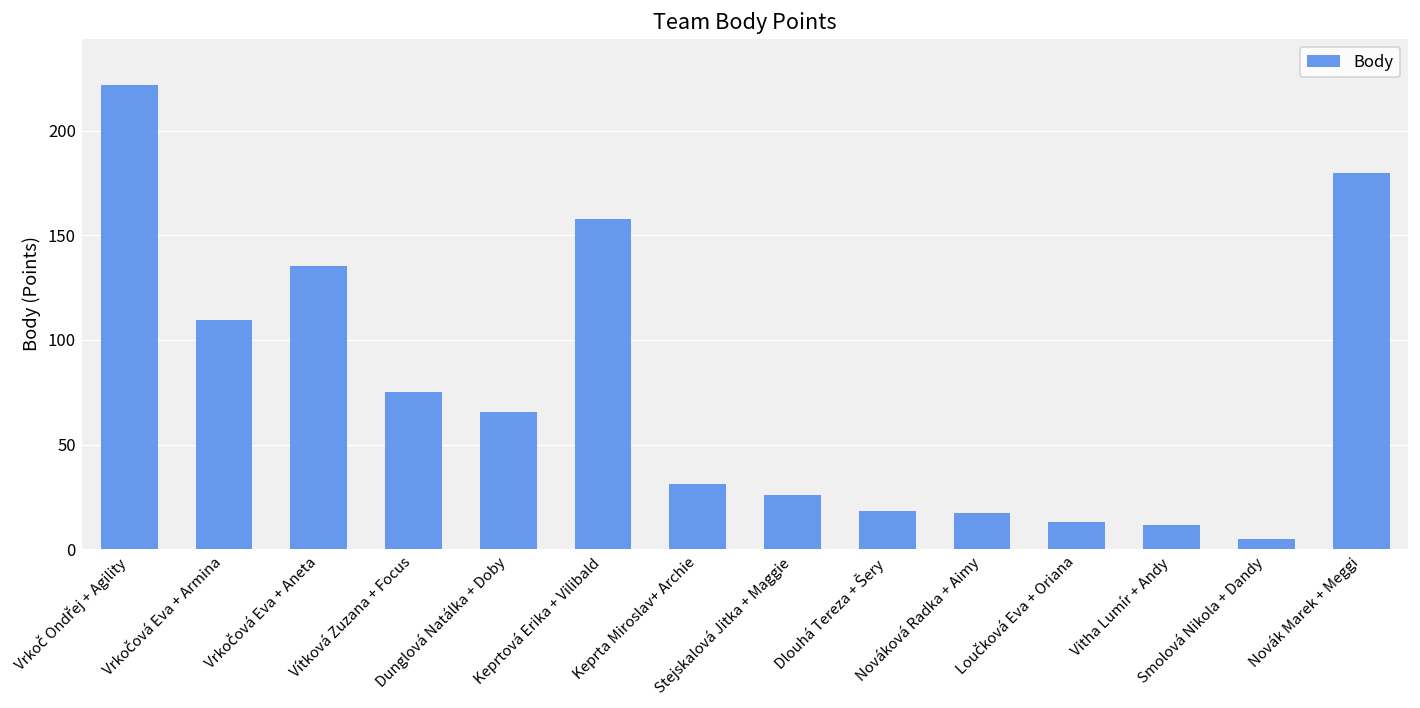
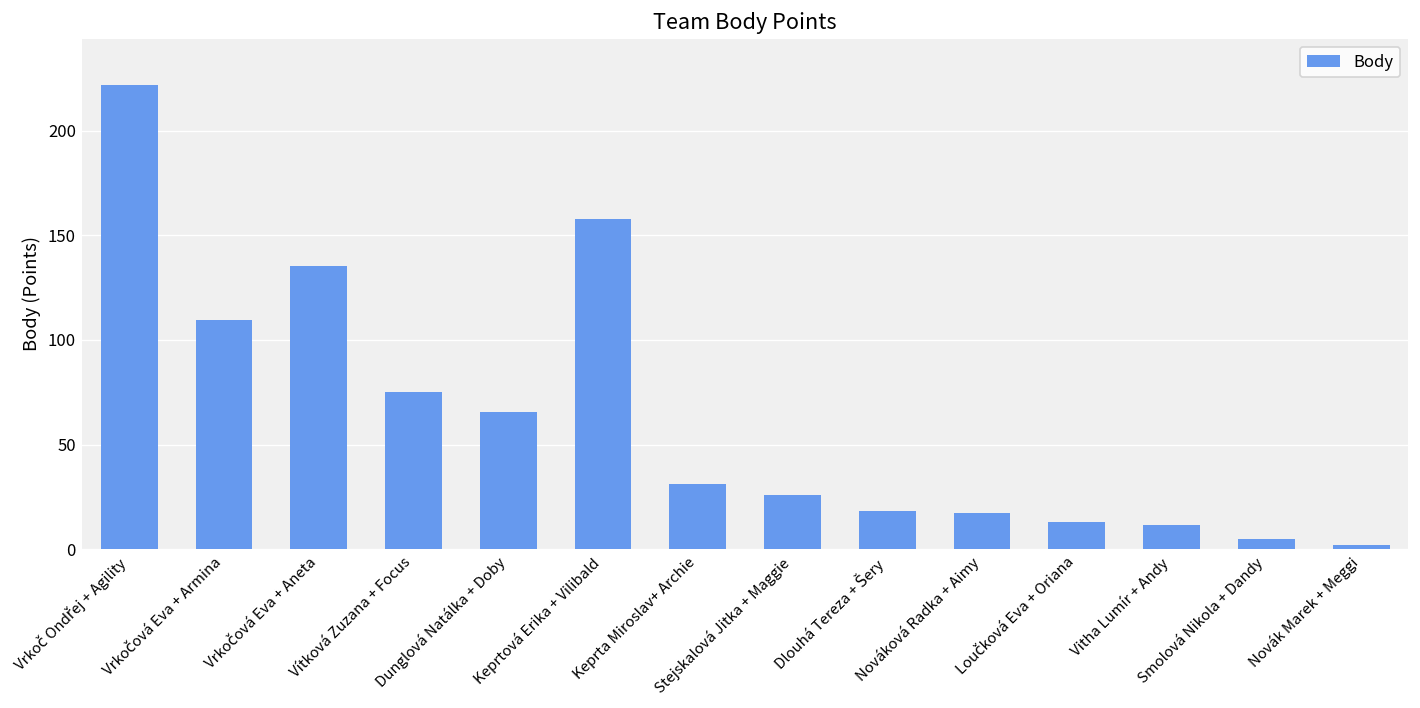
Novák Marek + Meggi: 180 -> 2
